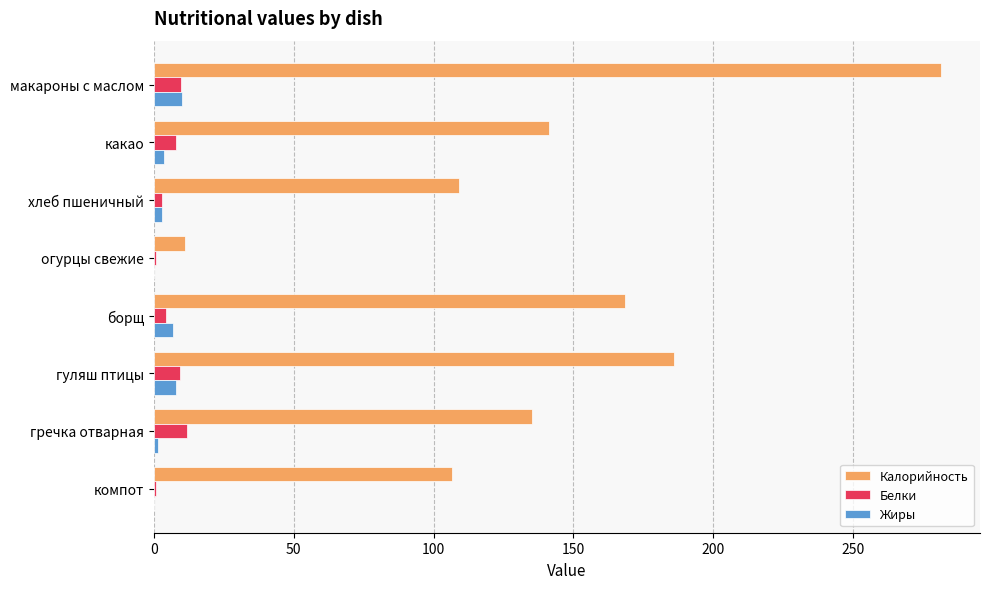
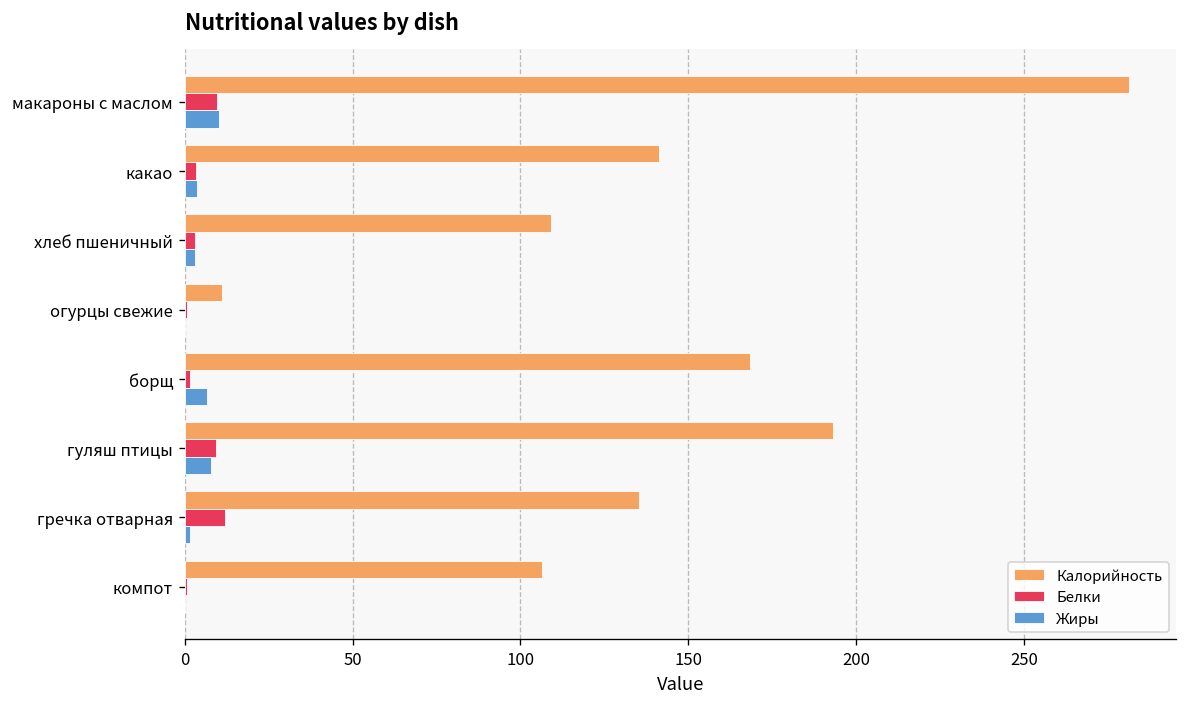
Белки, какао: 8 -> 3
Белки, борщ: 4 -> 2
Калорийность, гуляш птицы: 186 -> 193
